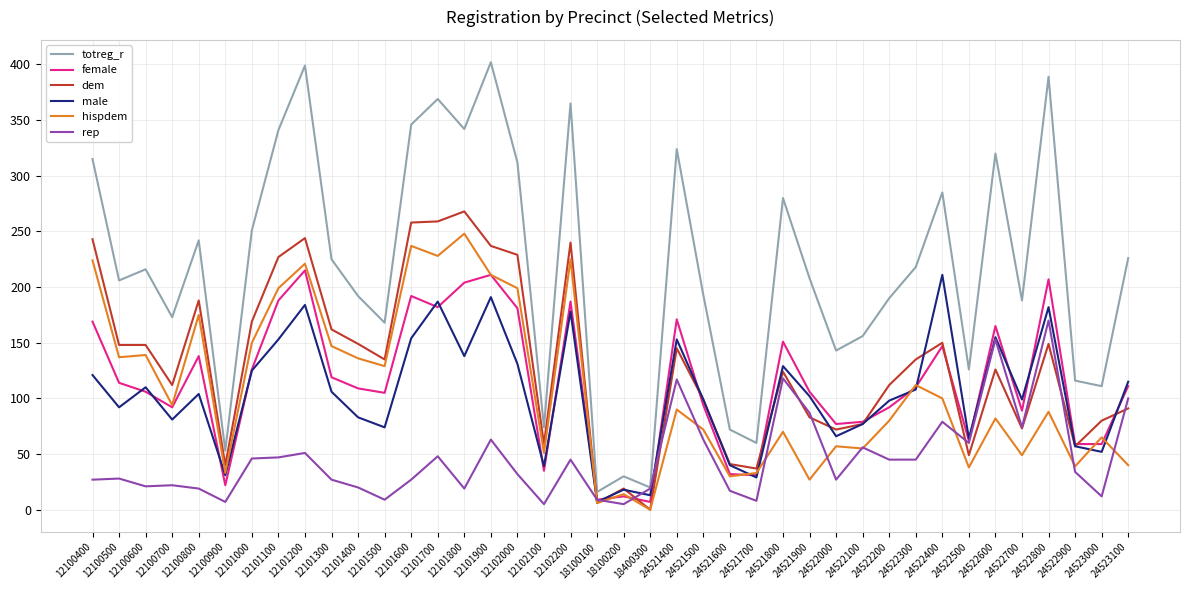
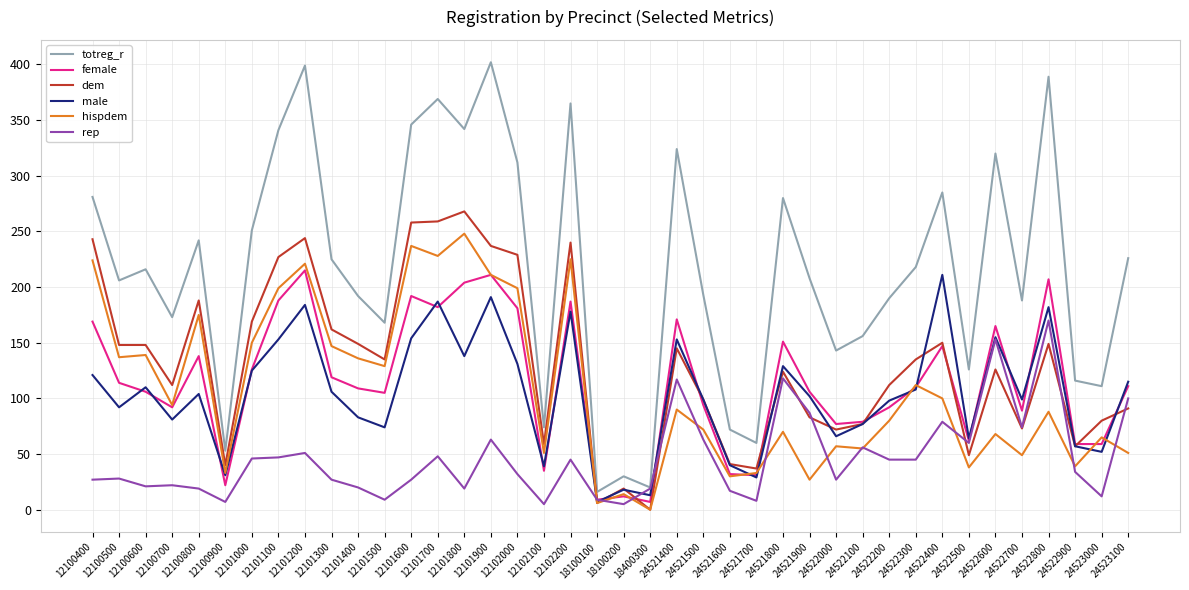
totreg_r, 12100400: 315 -> 281
hispdem, 24522600: 82 -> 68
hispdem, 24523100: 40 -> 51
